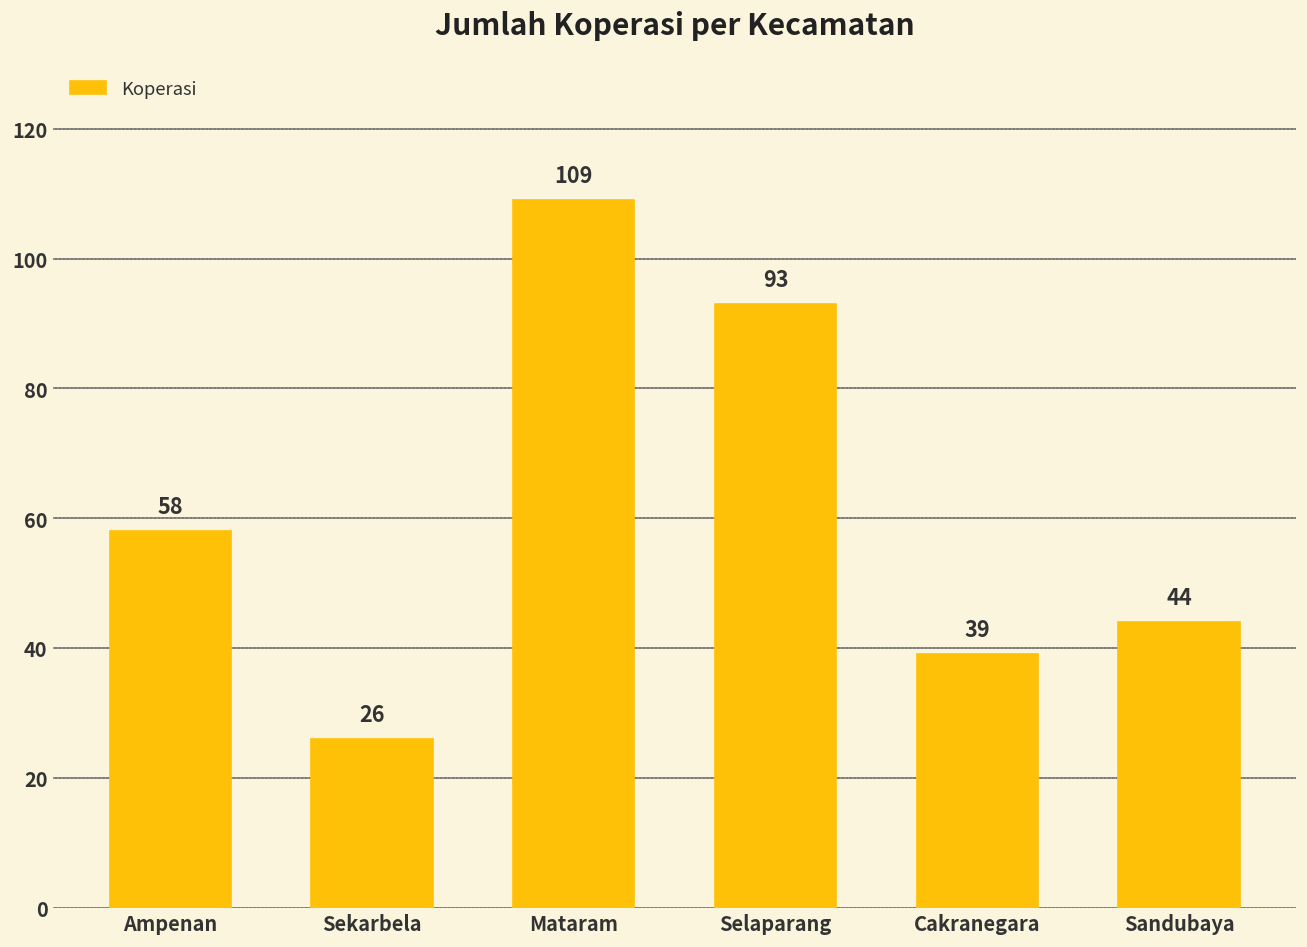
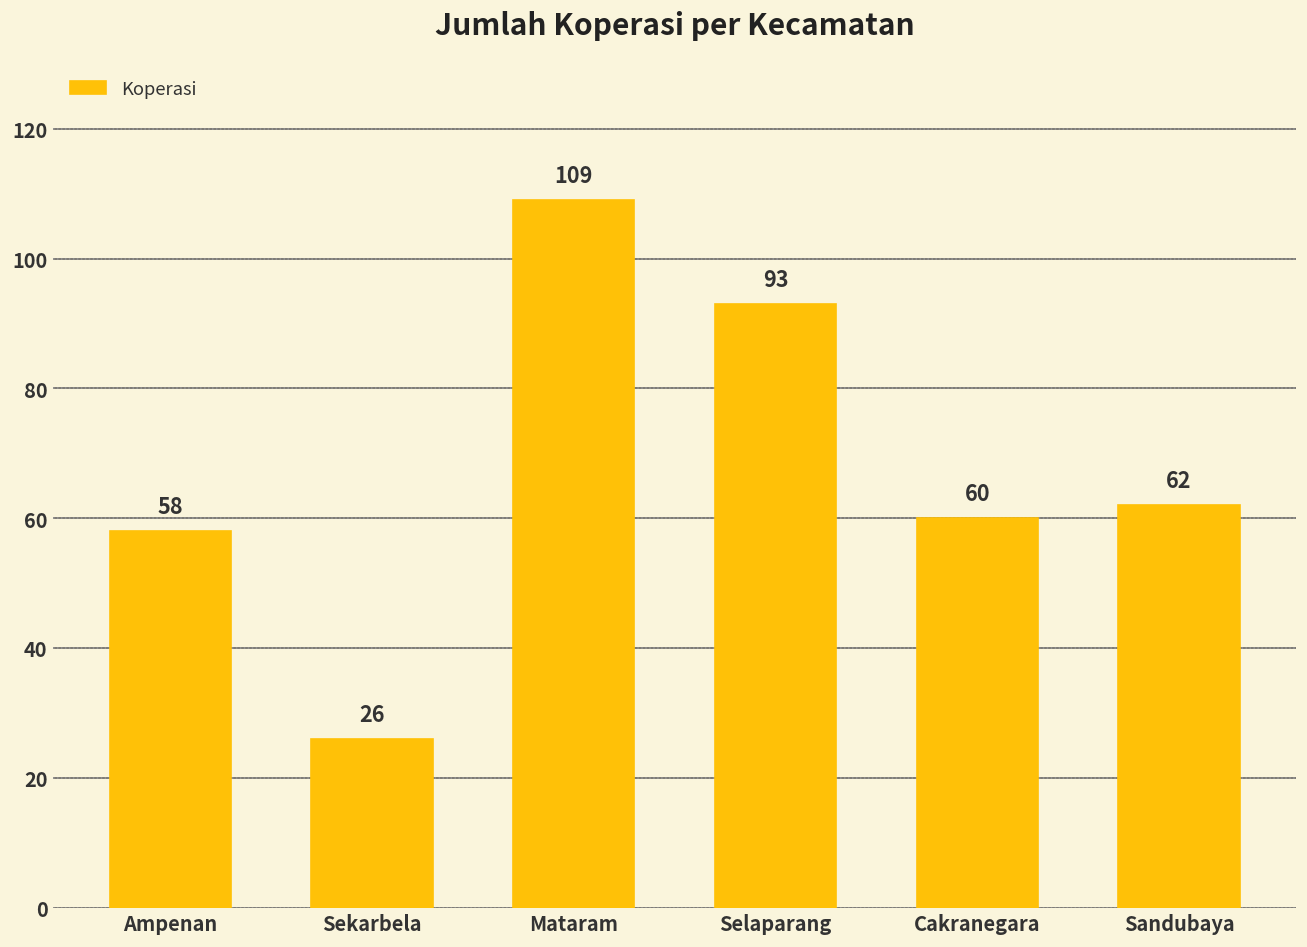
Cakranegara: 39 -> 60
Sandubaya: 44 -> 62
